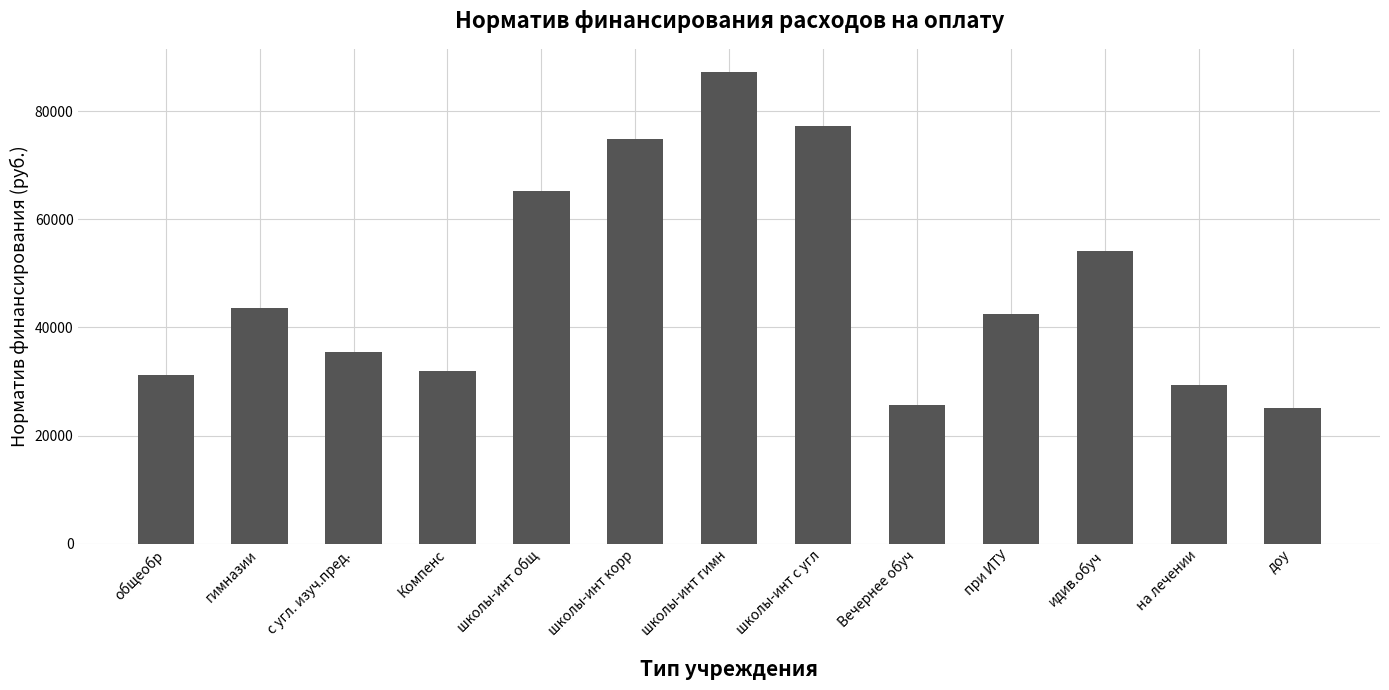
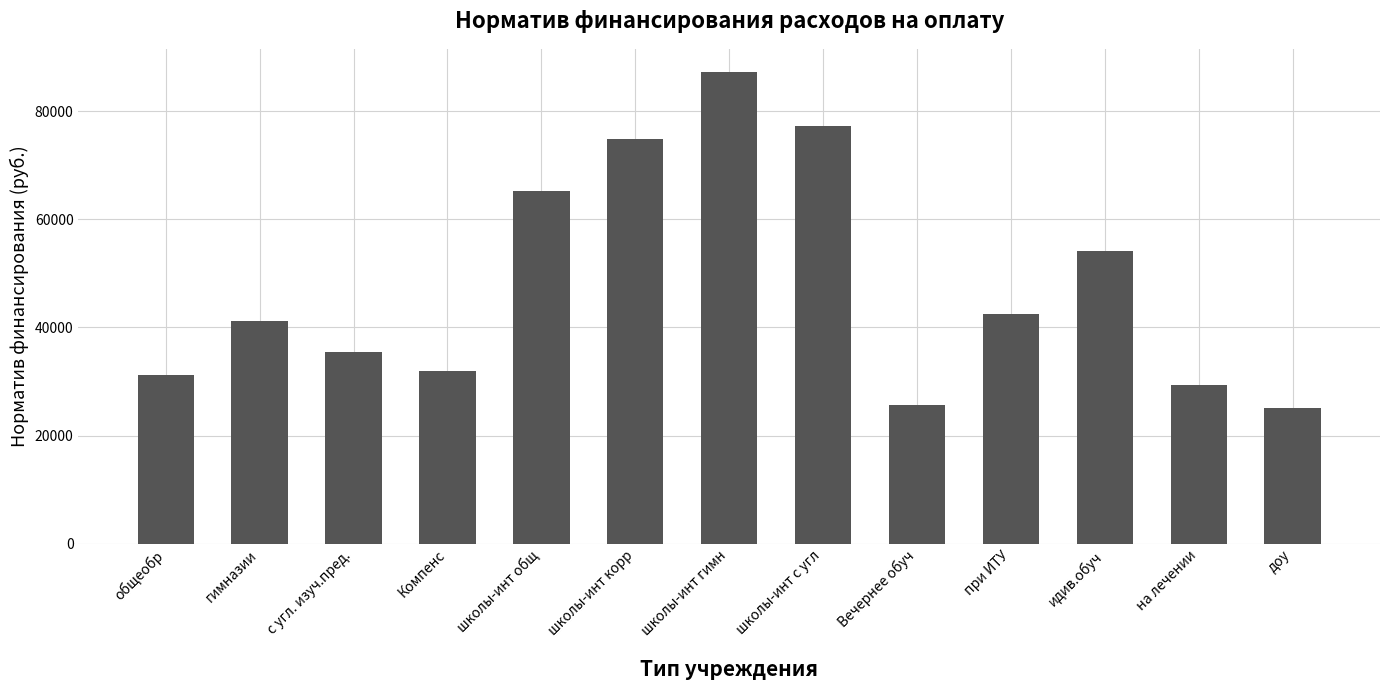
гимназии: 44000 -> 41000
